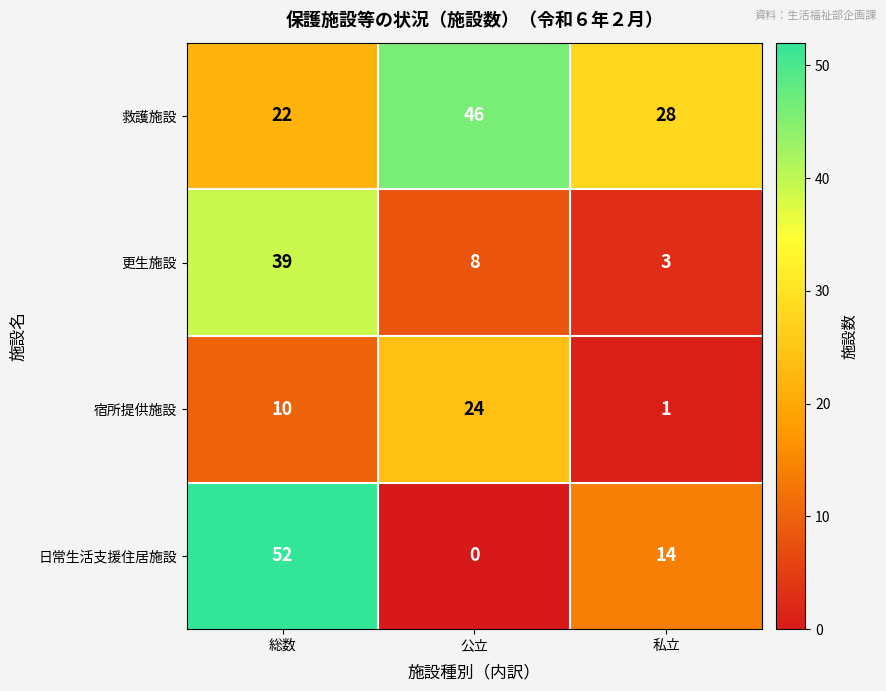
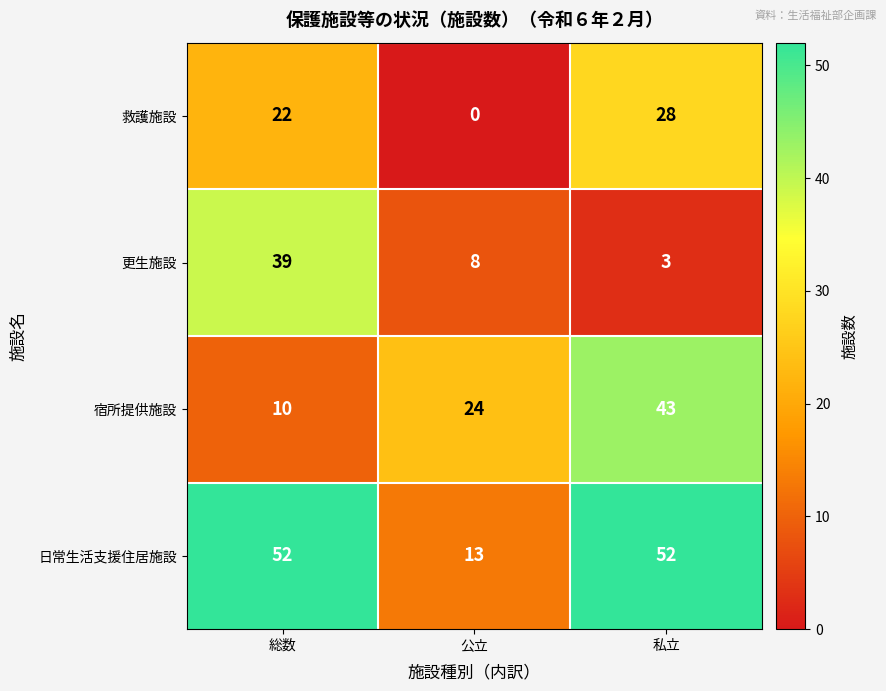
救護施設, 公立: 46 -> 0
宿所提供施設, 私立: 1 -> 43
日常生活支援住居施設, 公立: 0 -> 13
日常生活支援住居施設, 私立: 14 -> 52
